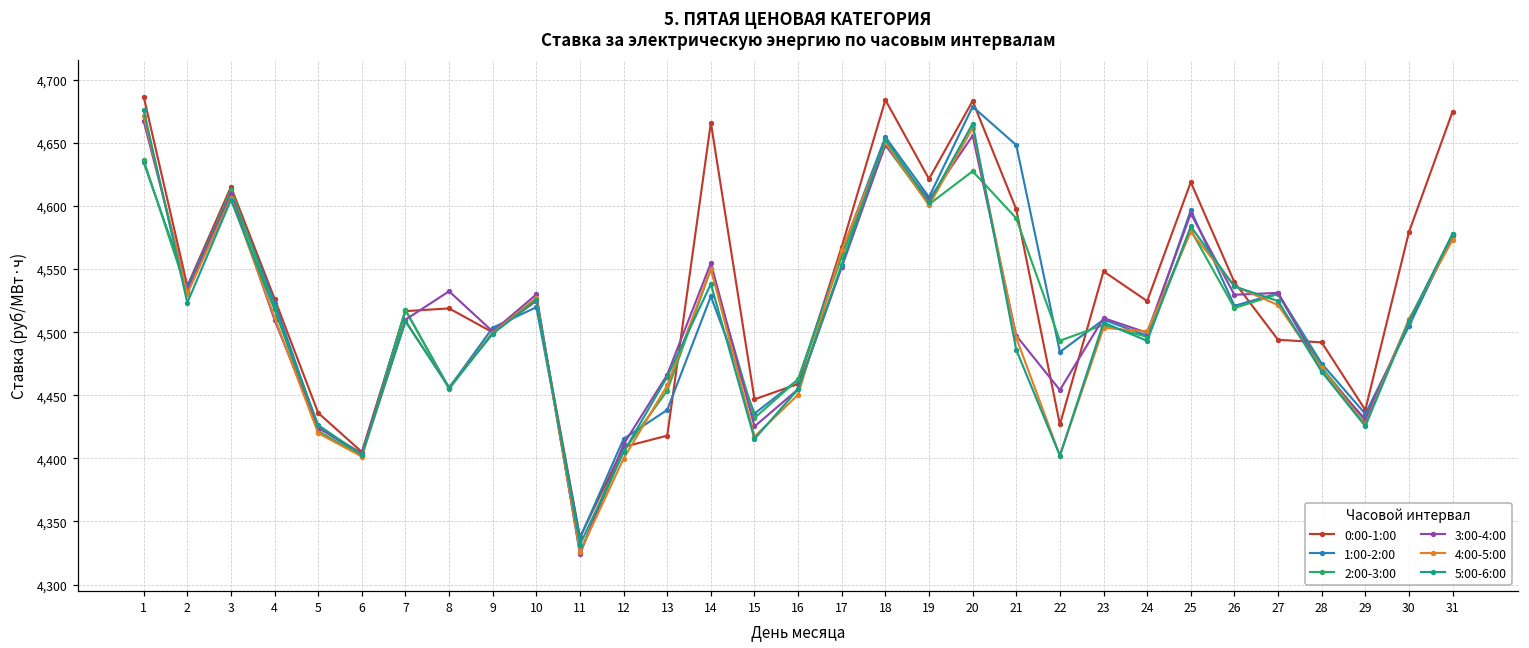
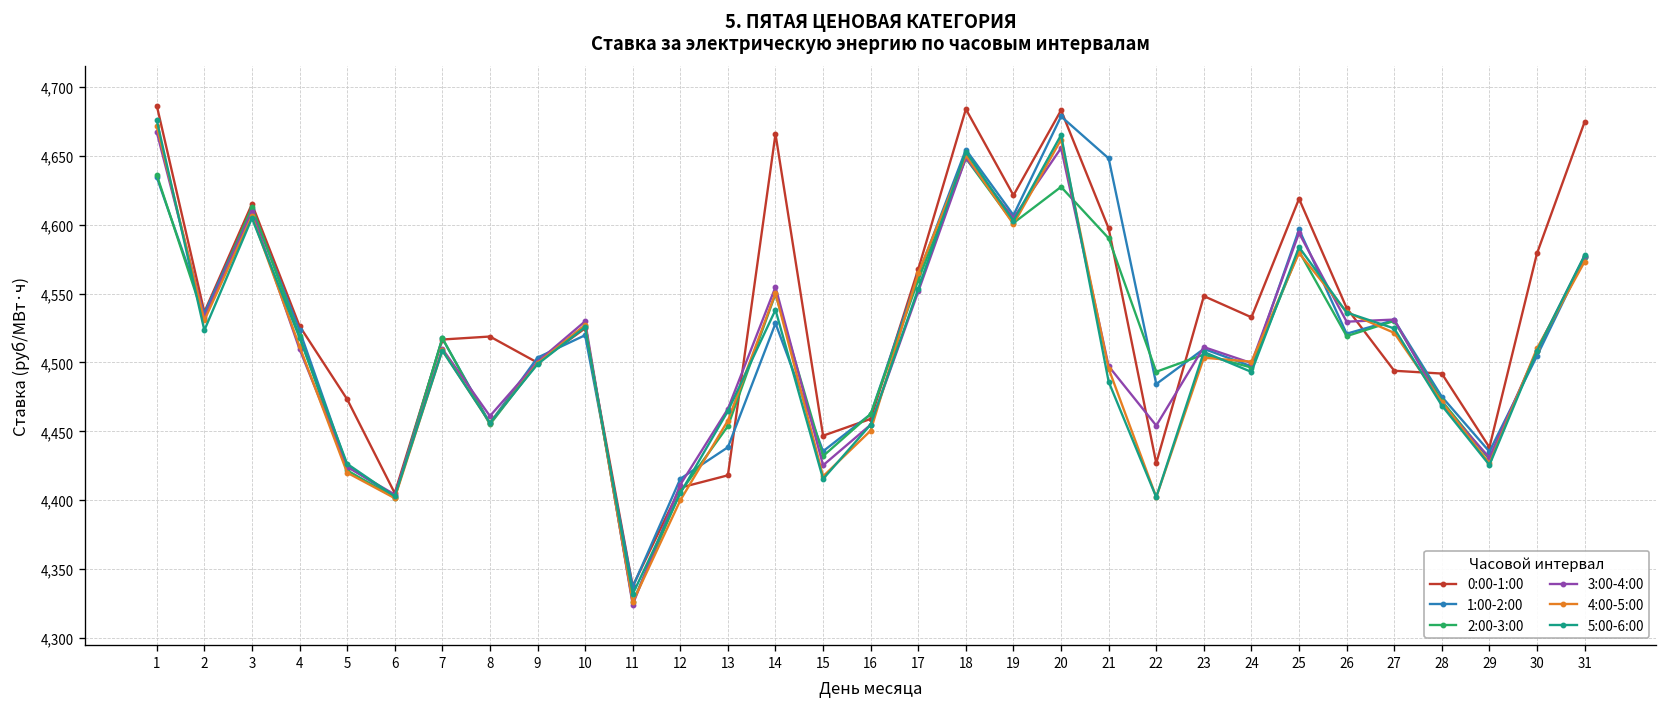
0:00-1:00, 5: 4,436 -> 4,473
3:00-4:00, 8: 4,532 -> 4,461
0:00-1:00, 24: 4,525 -> 4,533
